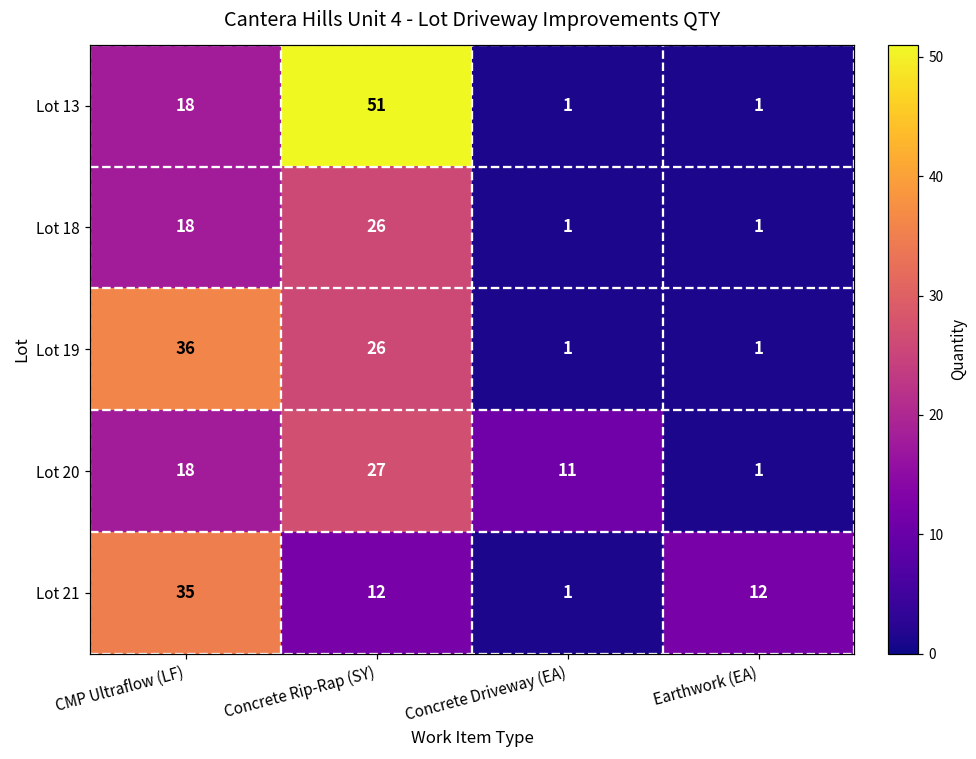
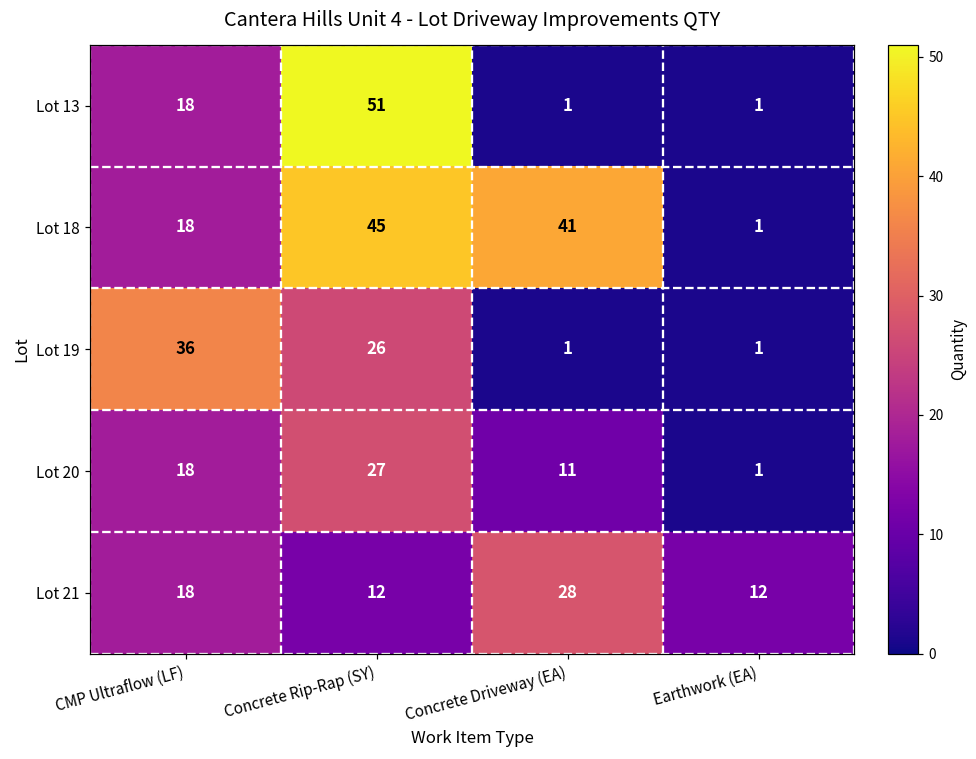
Lot 18, Concrete Rip-Rap (SY): 26 -> 45
Lot 18, Concrete Driveway (EA): 1 -> 41
Lot 21, CMP Ultraflow (LF): 35 -> 18
Lot 21, Concrete Driveway (EA): 1 -> 28
